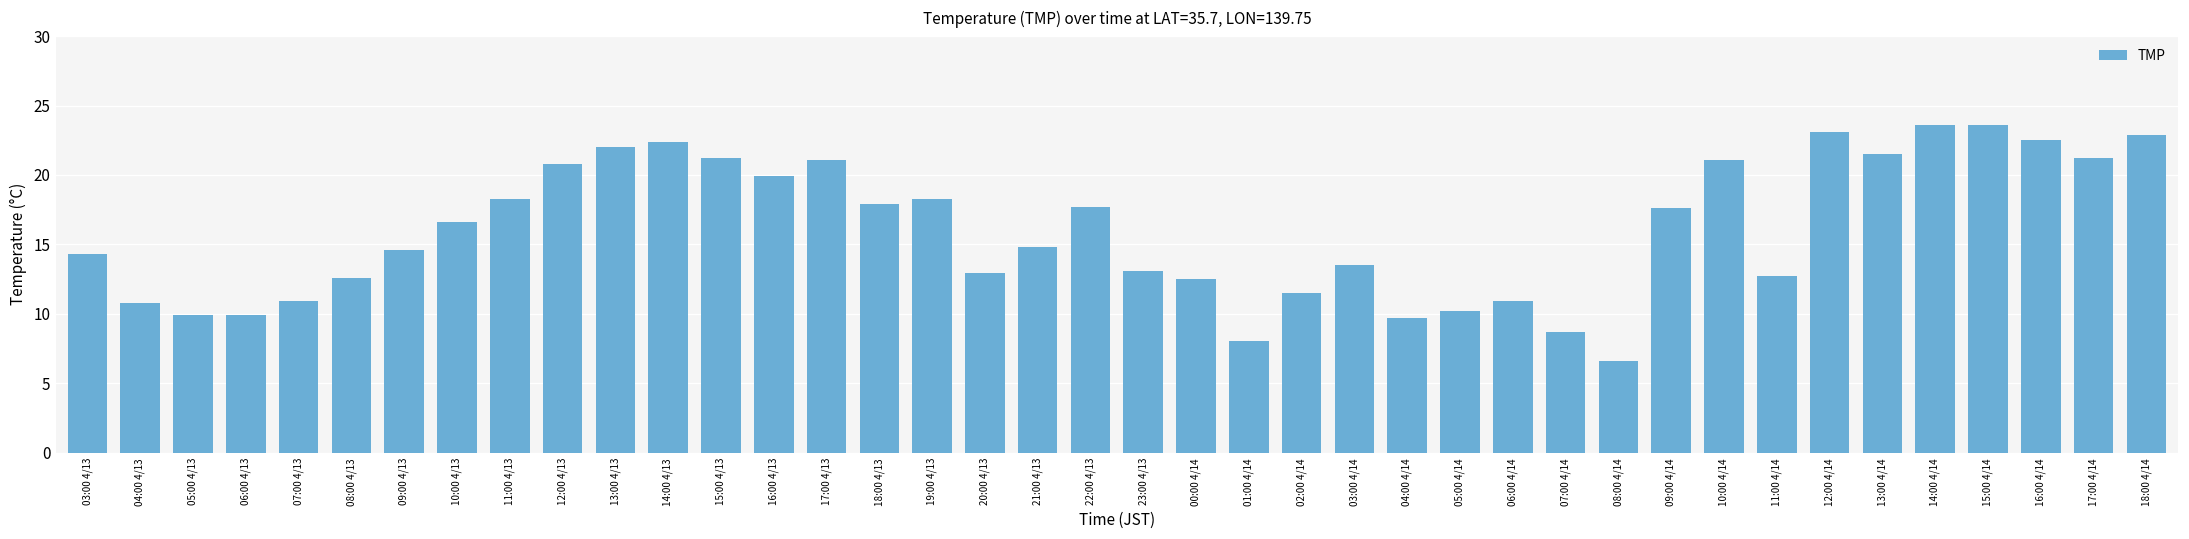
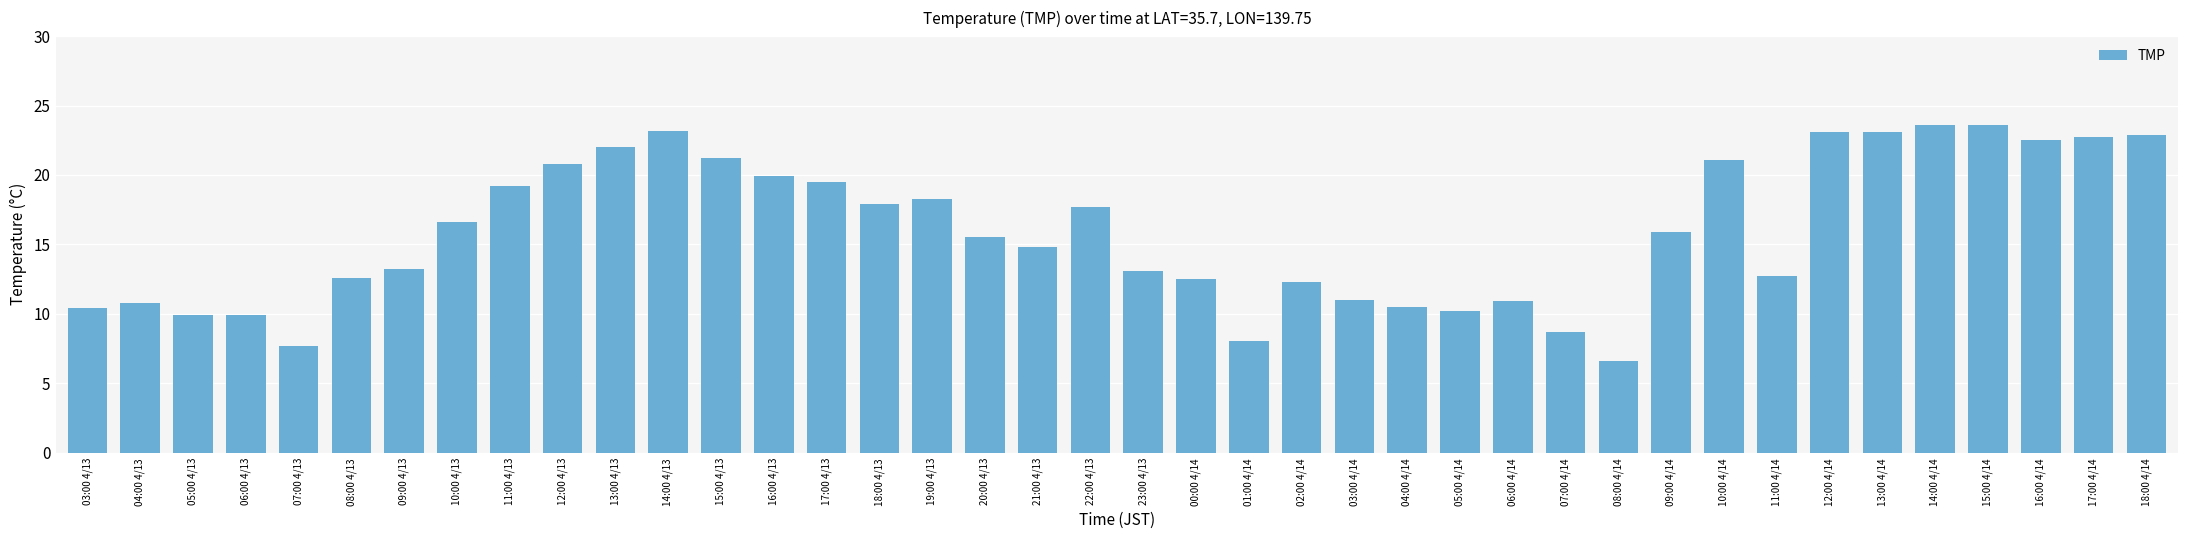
03:00 4/13: 14.3 -> 10.4
07:00 4/13: 10.9 -> 7.7
09:00 4/13: 14.6 -> 13.2
11:00 4/13: 18.3 -> 19.2
14:00 4/13: 22.4 -> 23.2
17:00 4/13: 21.1 -> 19.5
20:00 4/13: 12.9 -> 15.5
02:00 4/14: 11.5 -> 12.3
03:00 4/14: 13.5 -> 11.0
04:00 4/14: 9.7 -> 10.5
09:00 4/14: 17.6 -> 15.9
13:00 4/14: 21.5 -> 23.1
17:00 4/14: 21.2 -> 22.7
